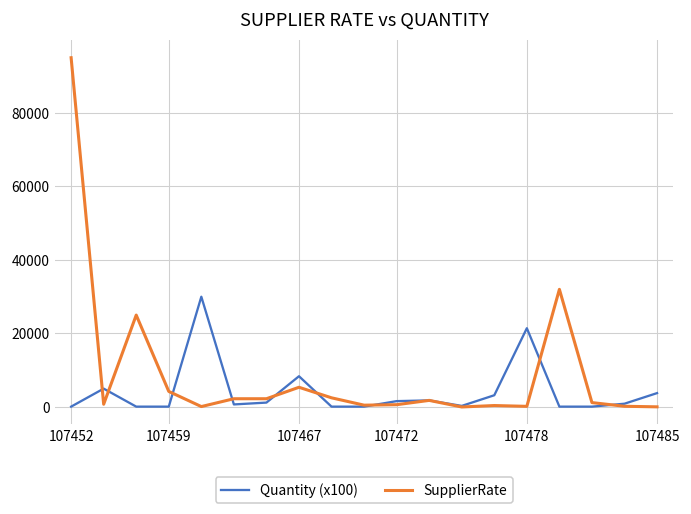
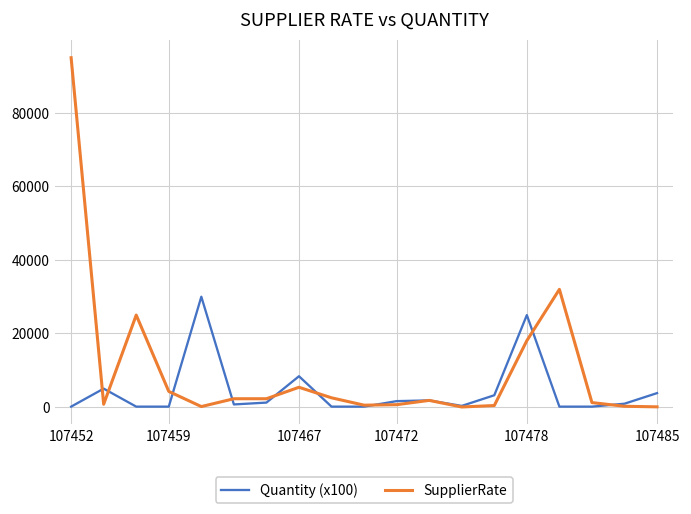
Quantity (x100), 107478: 21000 -> 25000
SupplierRate, 107478: 0 -> 18000
